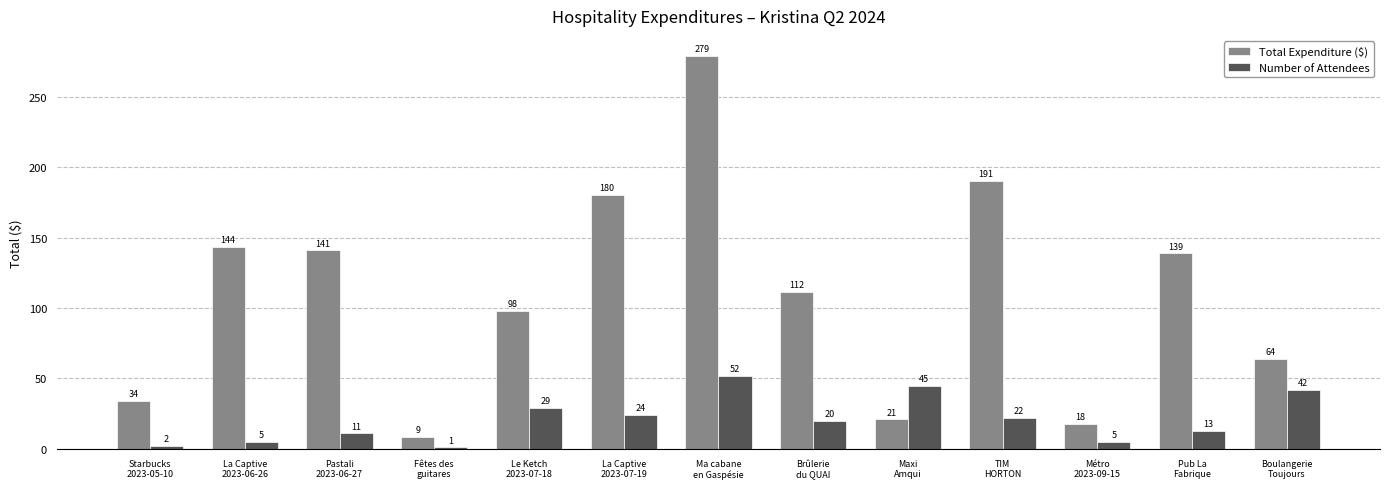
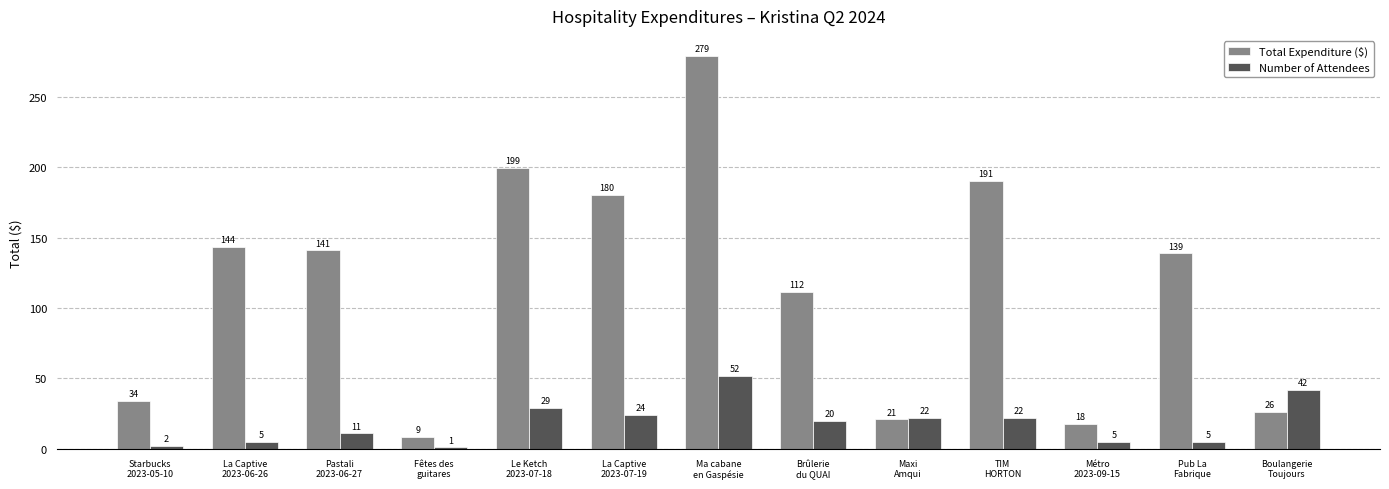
Total Expenditure ($), Le Ketch 2023-07-18: 98 -> 199
Number of Attendees, Maxi Amqui: 45 -> 22
Number of Attendees, Pub La Fabrique: 13 -> 5
Total Expenditure ($), Boulangerie Toujours: 64 -> 26
